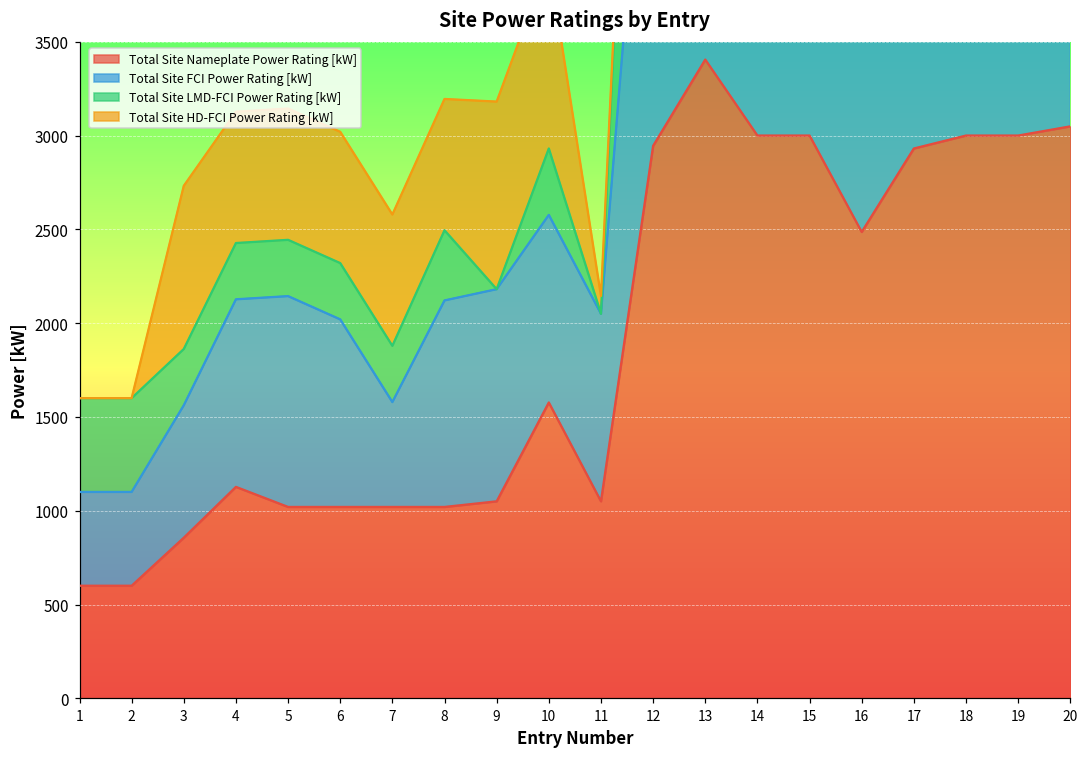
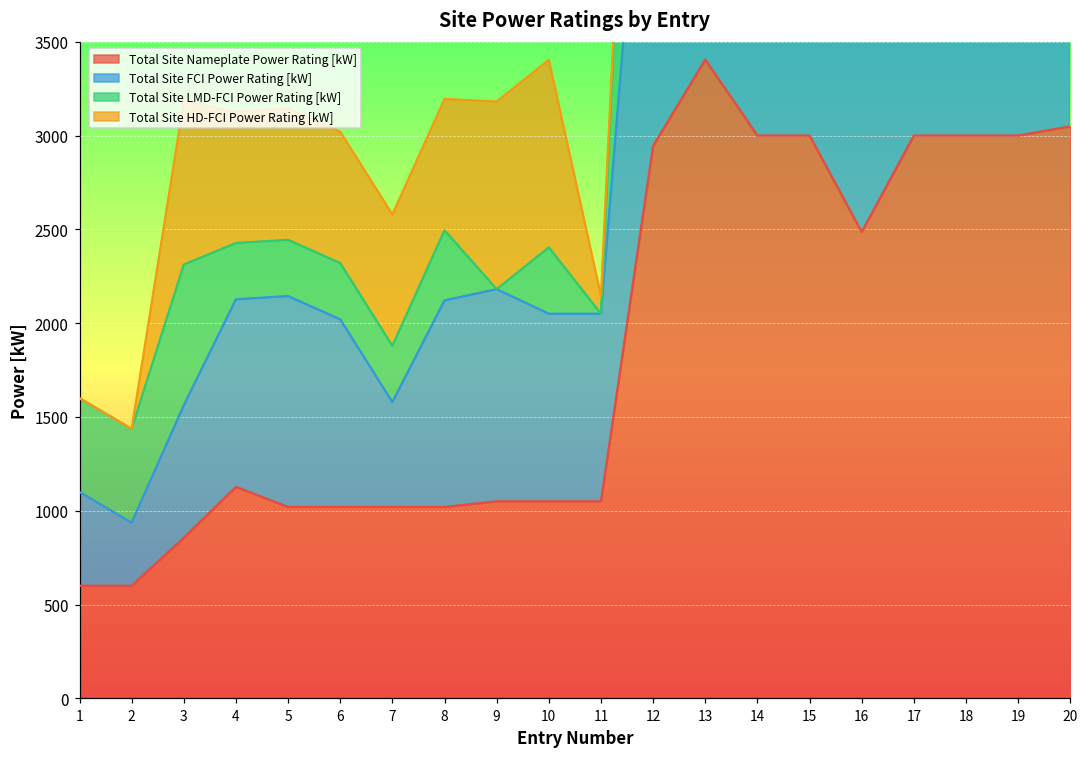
Total Site FCI Power Rating [kW], 2: 500 -> 340
Total Site LMD-FCI Power Rating [kW], 3: 300 -> 750
Total Site Nameplate Power Rating [kW], 10: 1580 -> 1050
Total Site Nameplate Power Rating [kW], 17: 2930 -> 3000
